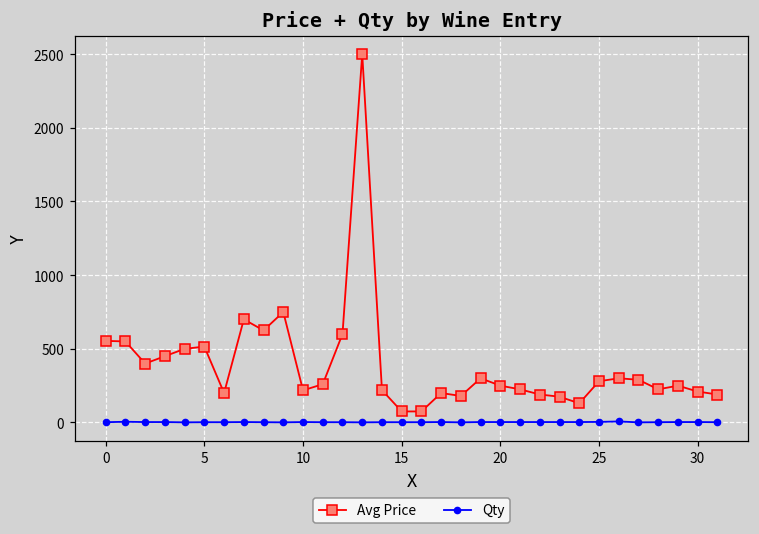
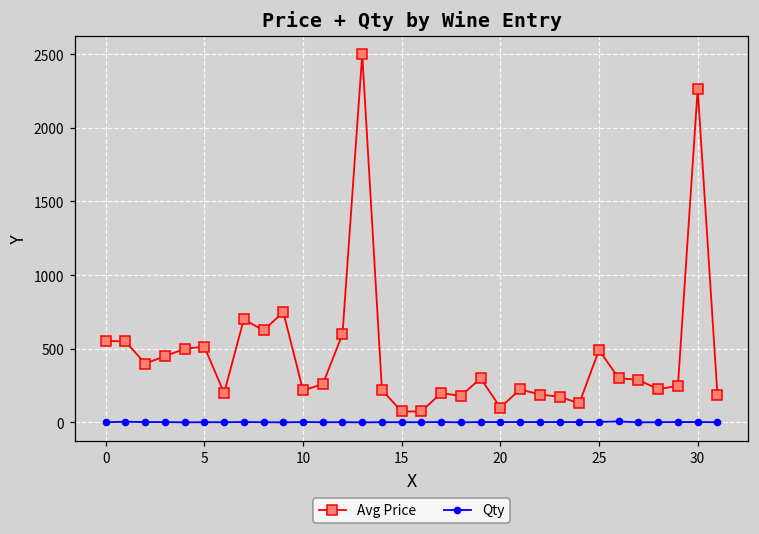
Avg Price, 20: 250 -> 100
Avg Price, 25: 280 -> 490
Avg Price, 30: 210 -> 2260
